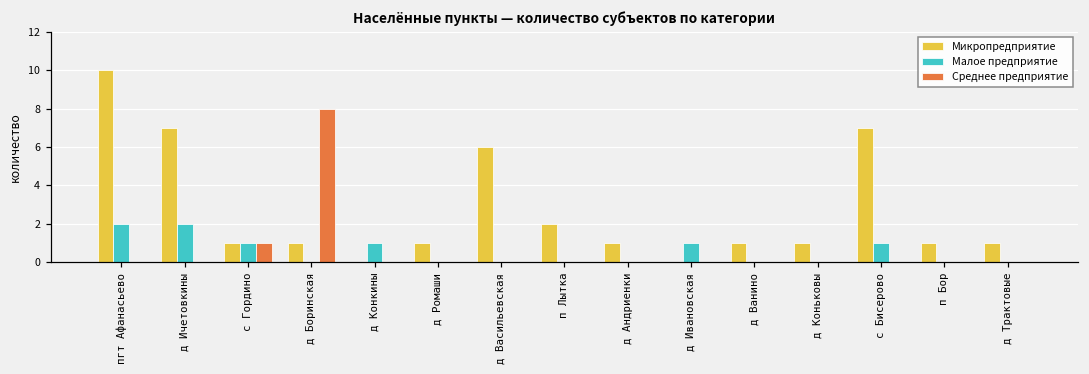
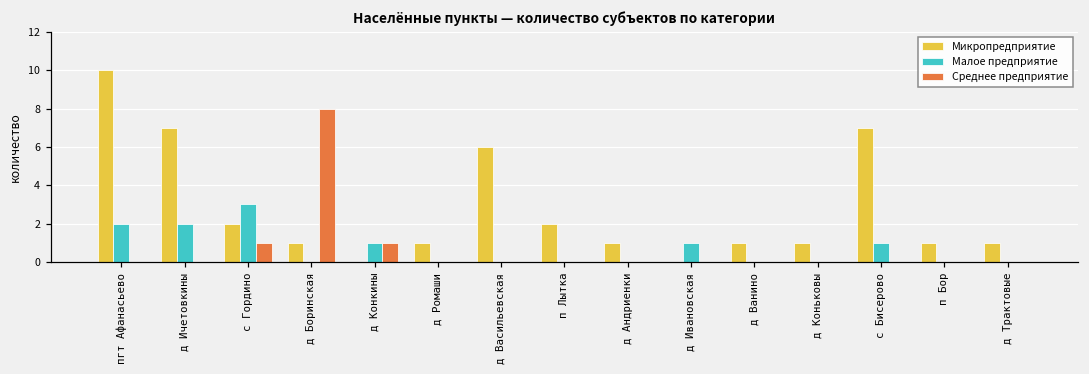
Микропредприятие, с Гордино: 1 -> 2
Малое предприятие, с Гордино: 1 -> 3
Среднее предприятие, д Конкины: 0 -> 1
